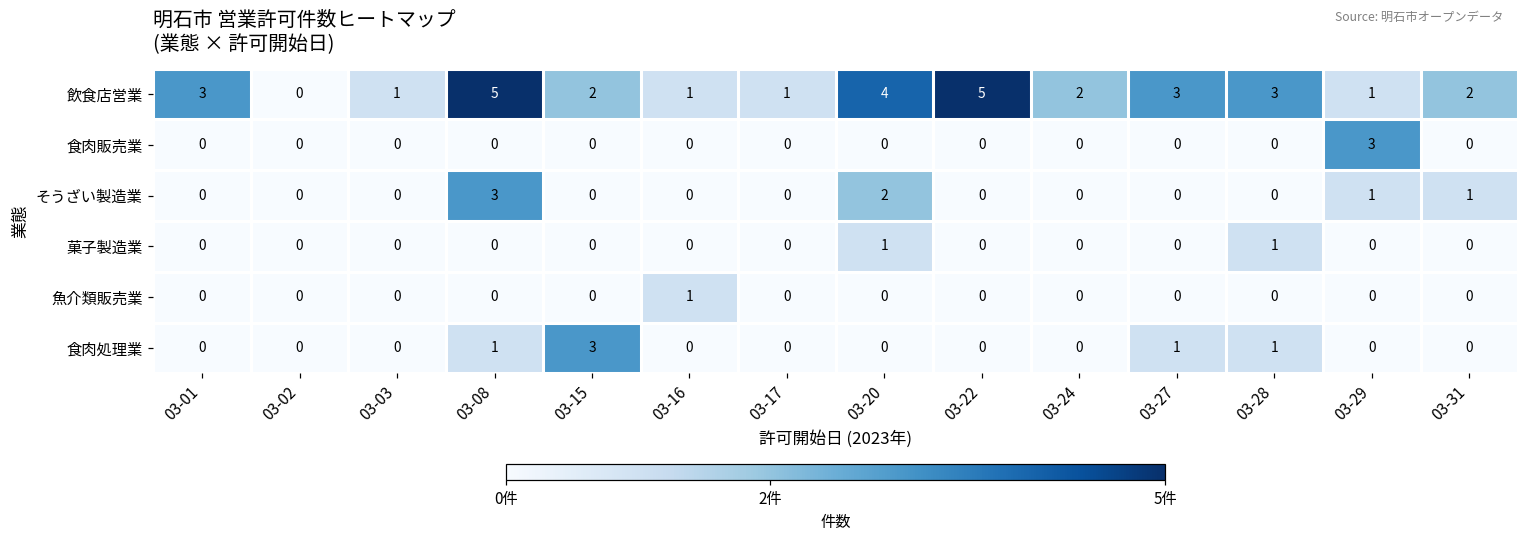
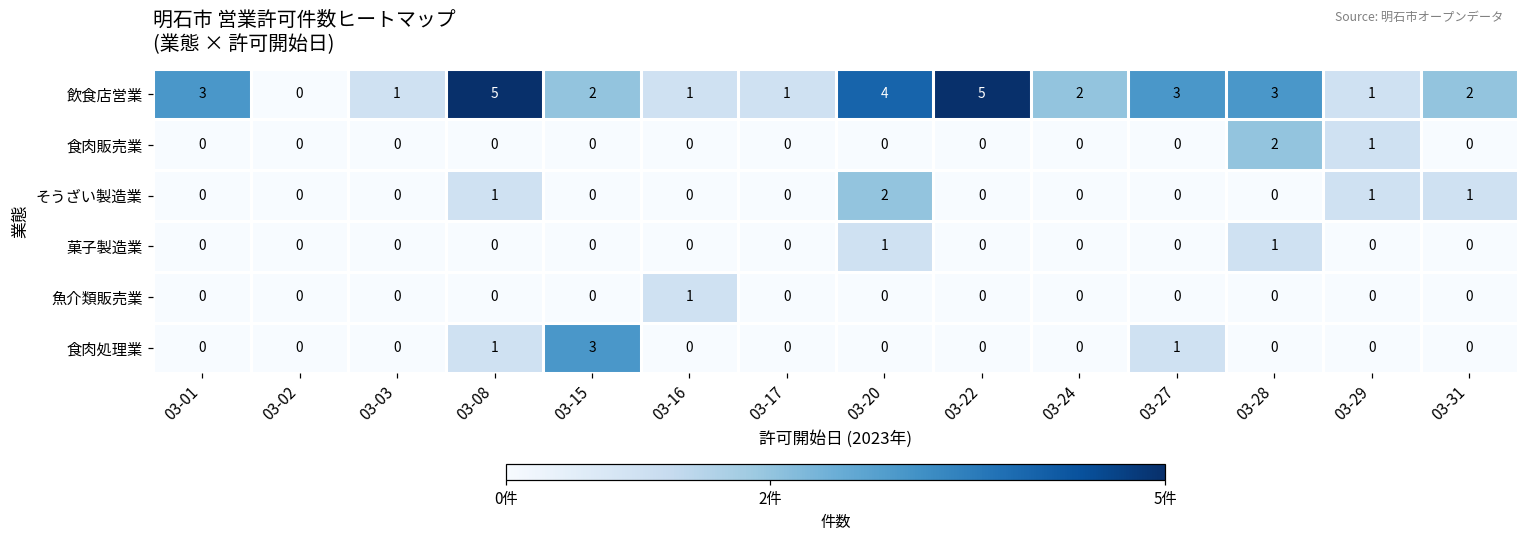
食肉販売業, 03-28: 0 -> 2
食肉販売業, 03-29: 3 -> 1
そうざい製造業, 03-08: 3 -> 1
食肉処理業, 03-28: 1 -> 0
